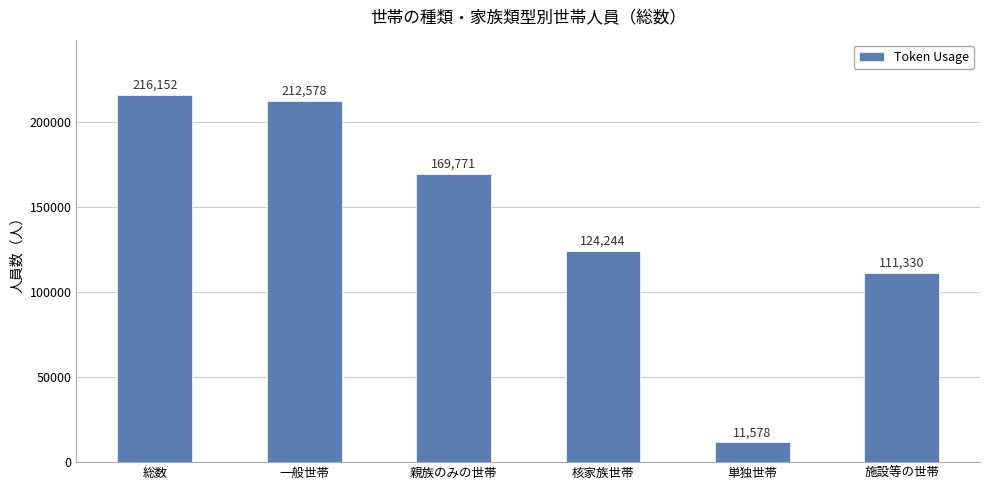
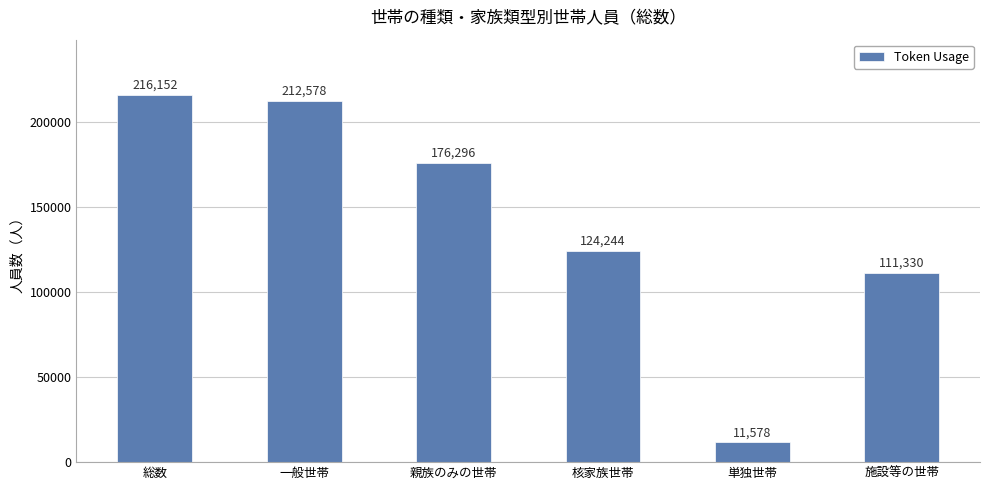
親族のみの世帯: 169,771 -> 176,296
